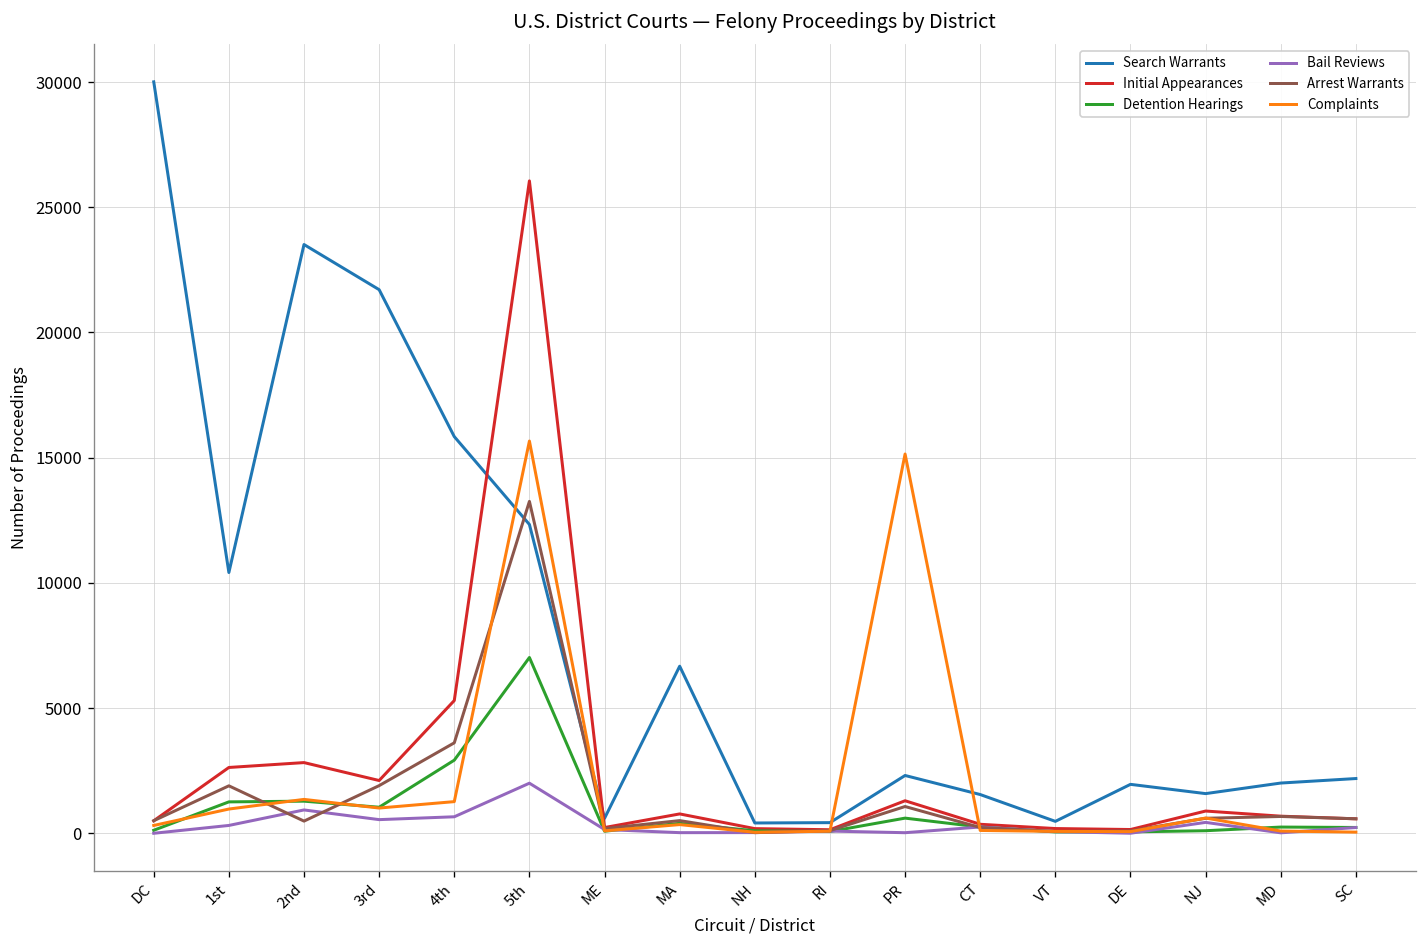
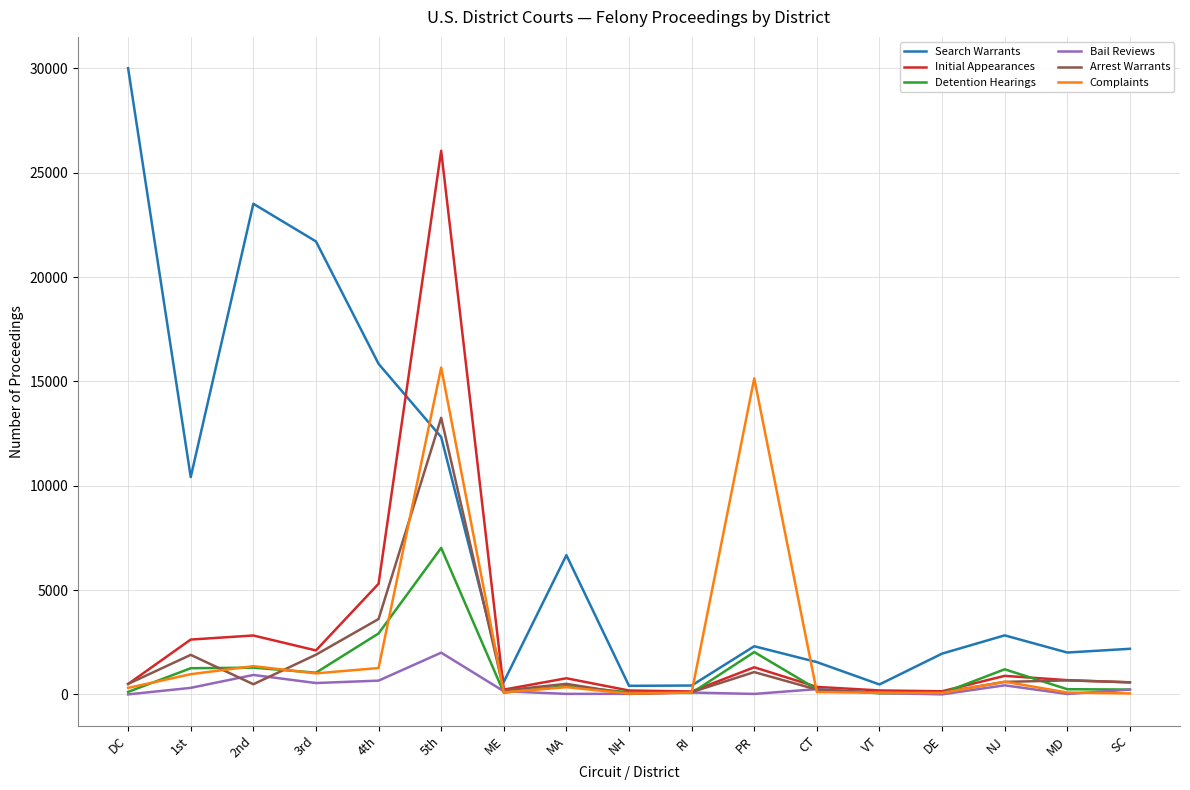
Detention Hearings, PR: 600 -> 2000
Search Warrants, NJ: 1600 -> 2800
Detention Hearings, NJ: 100 -> 1200
